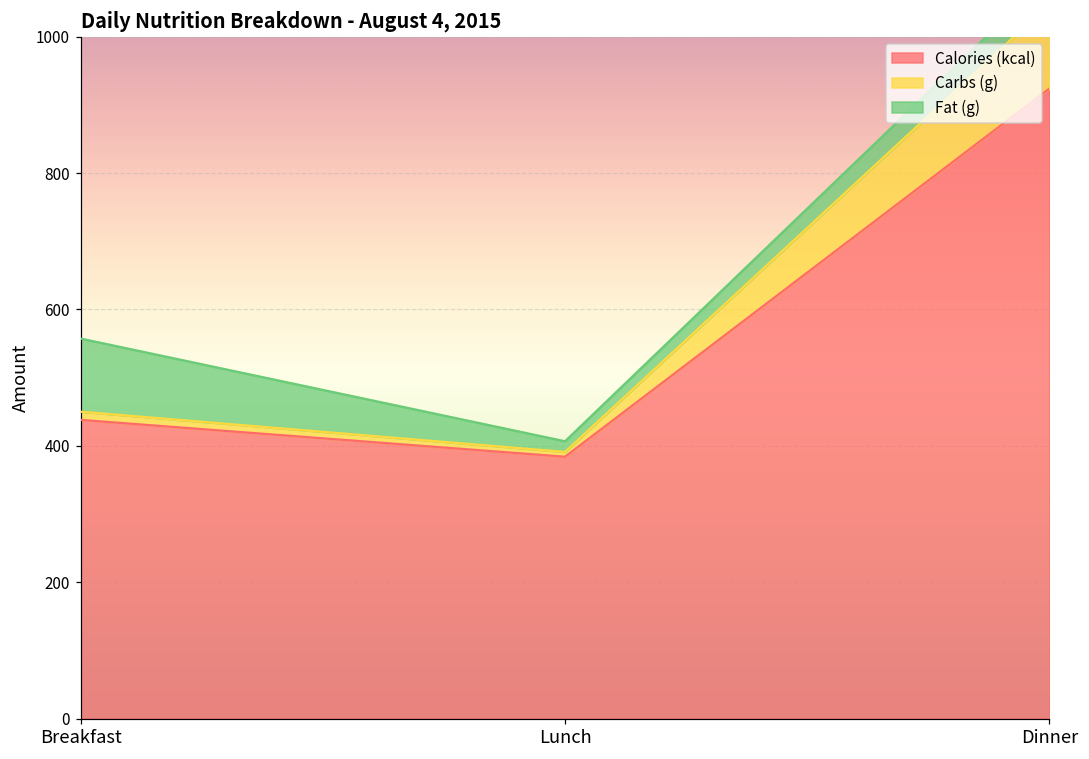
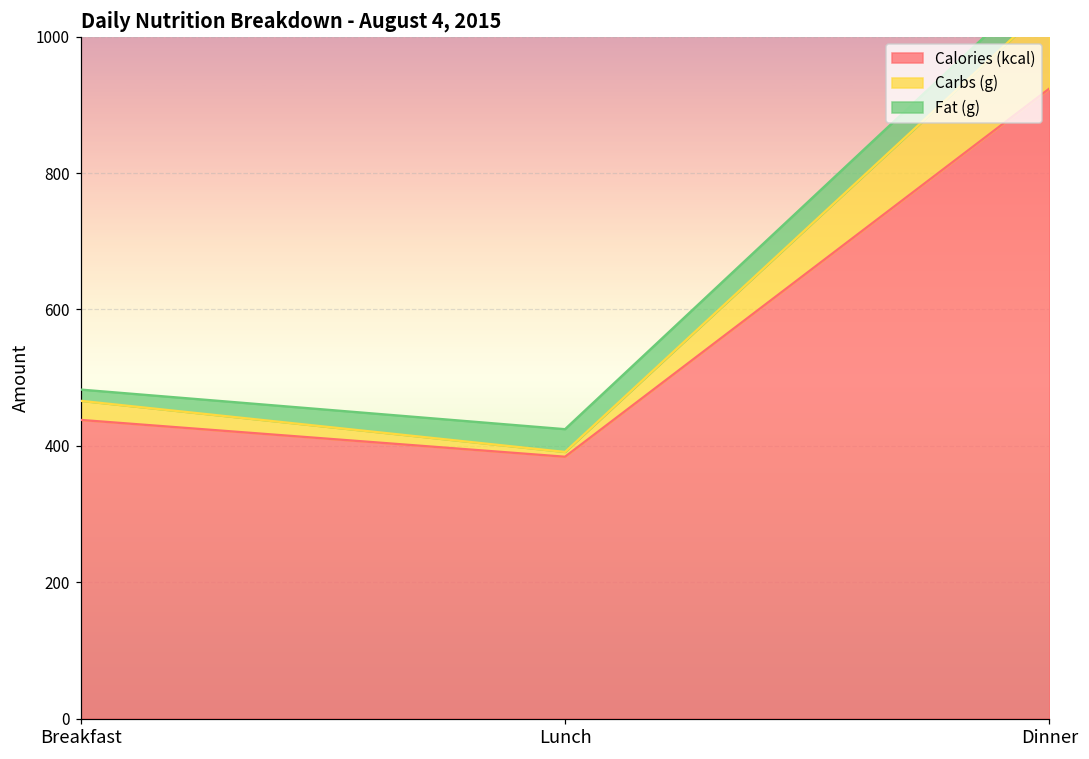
Carbs (g), Breakfast: 10 -> 30
Fat (g), Breakfast: 110 -> 20
Fat (g), Lunch: 20 -> 30
